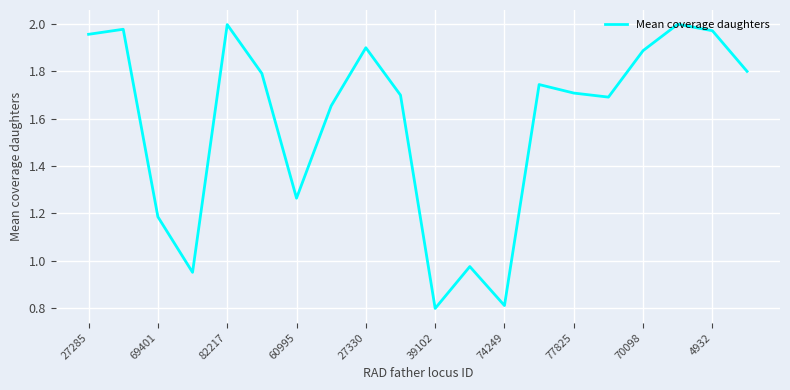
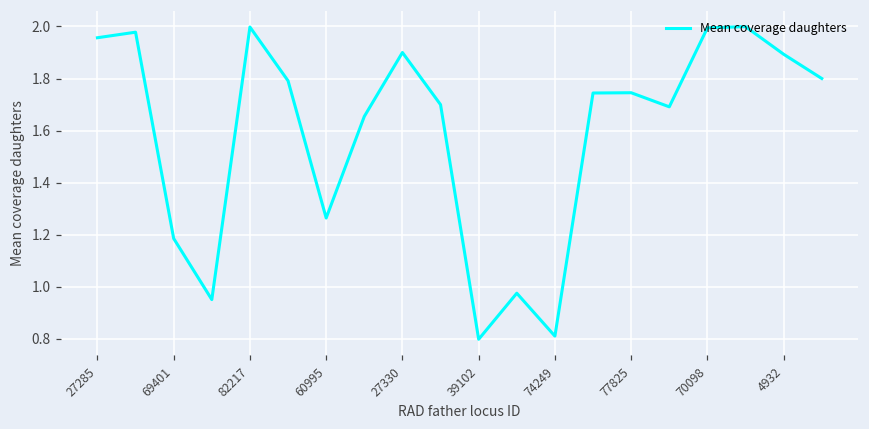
77825: 1.71 -> 1.75
70098: 1.89 -> 1.99
4932: 1.97 -> 1.89
